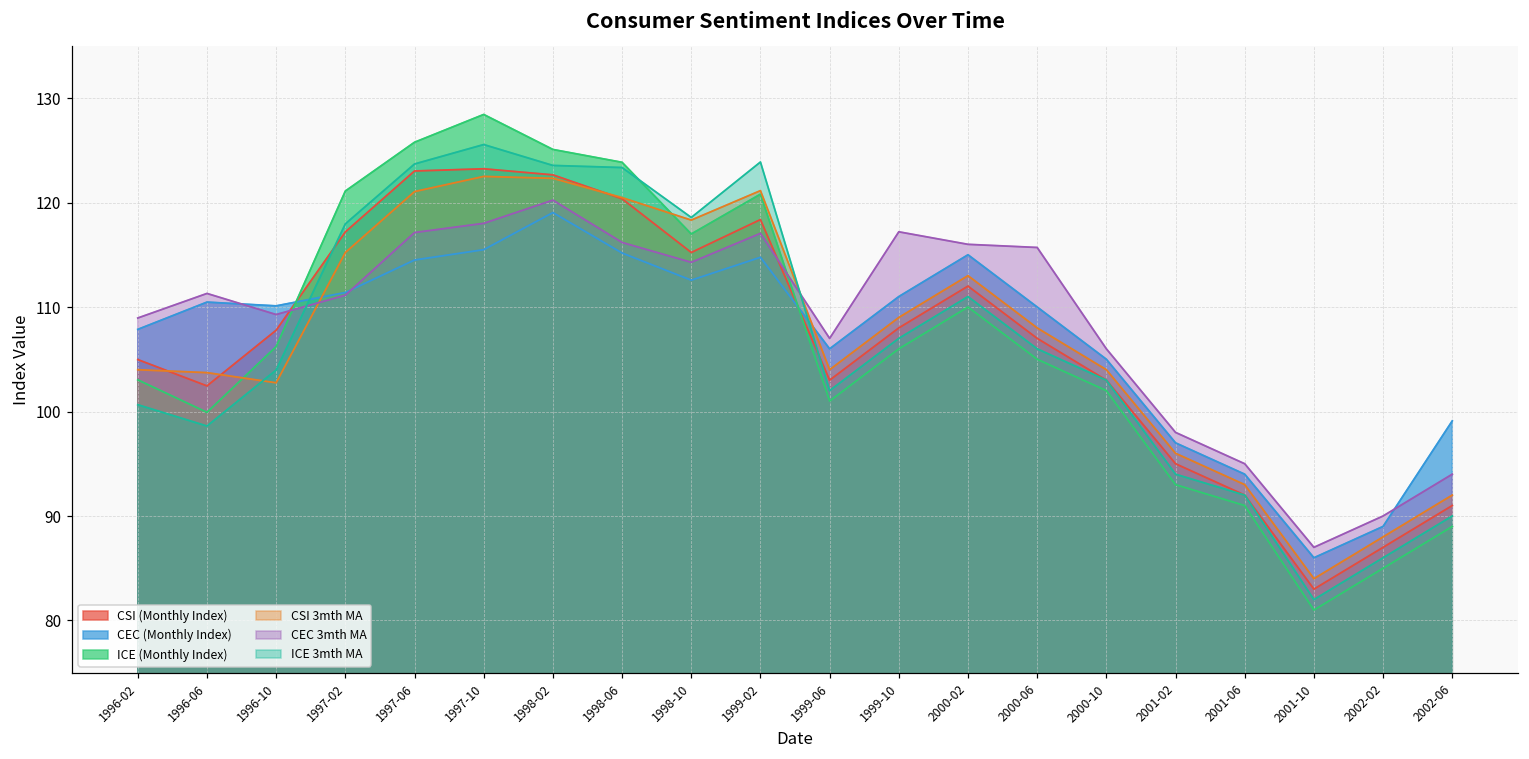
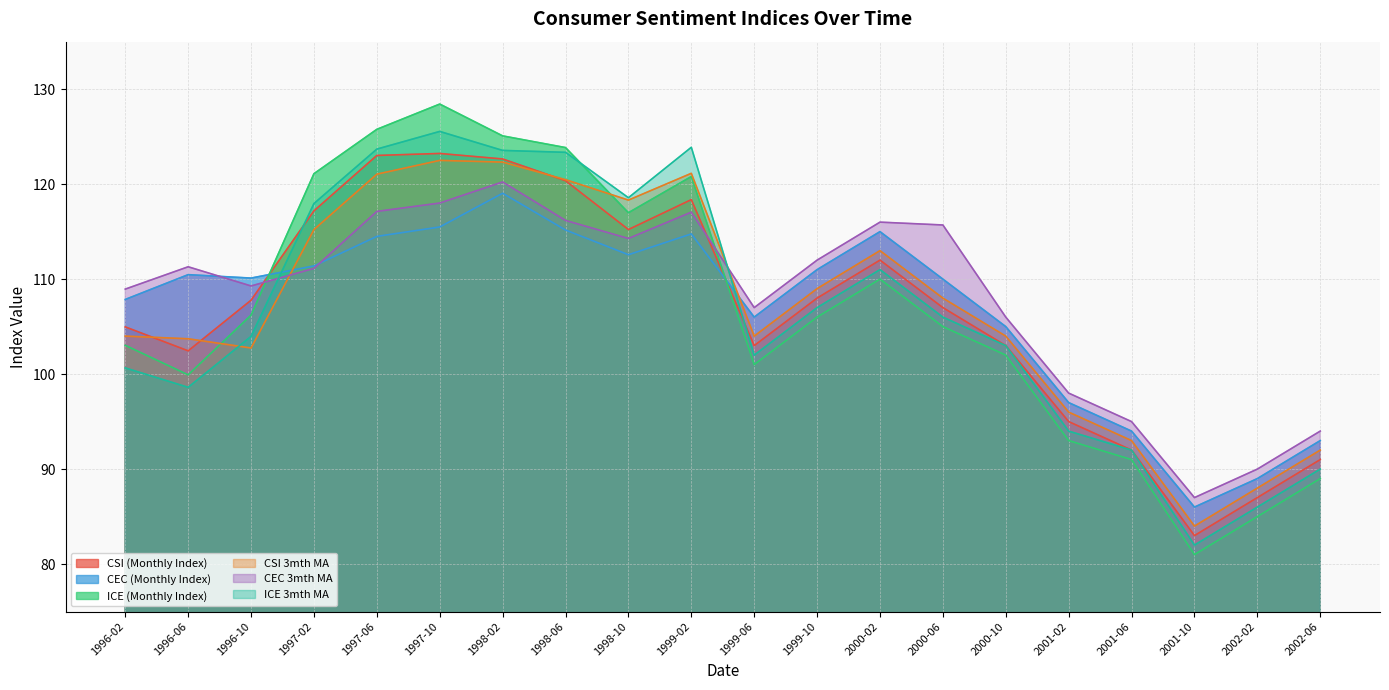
CEC 3mth MA, 1999-10: 117 -> 112
CEC (Monthly Index), 2002-06: 99 -> 93
